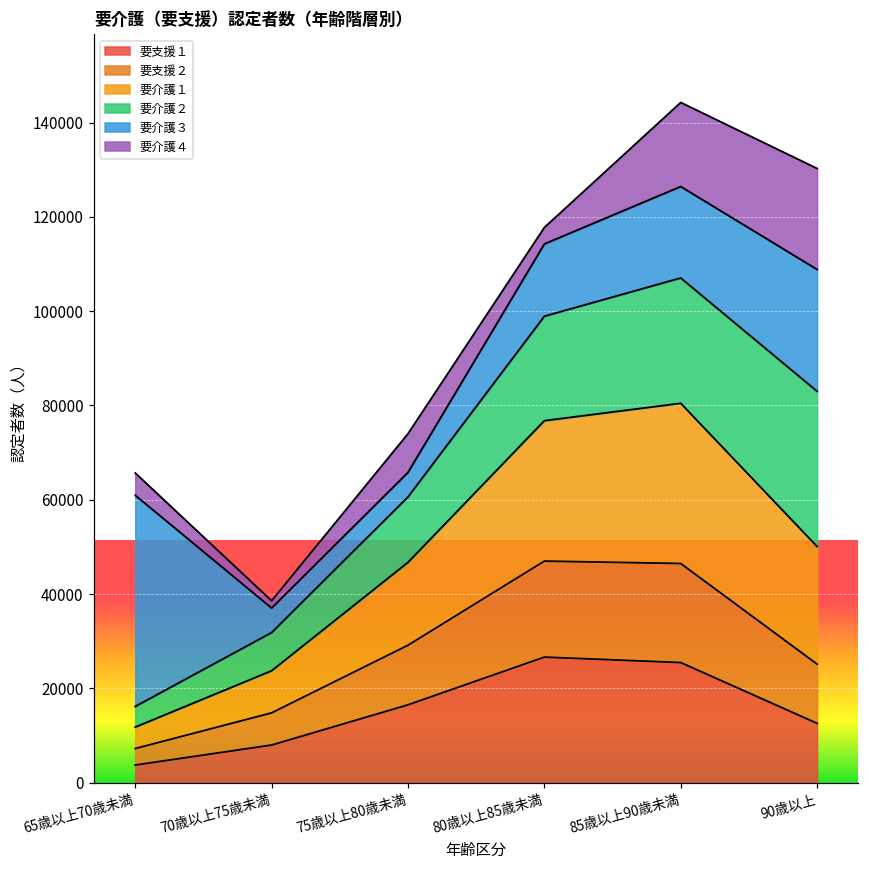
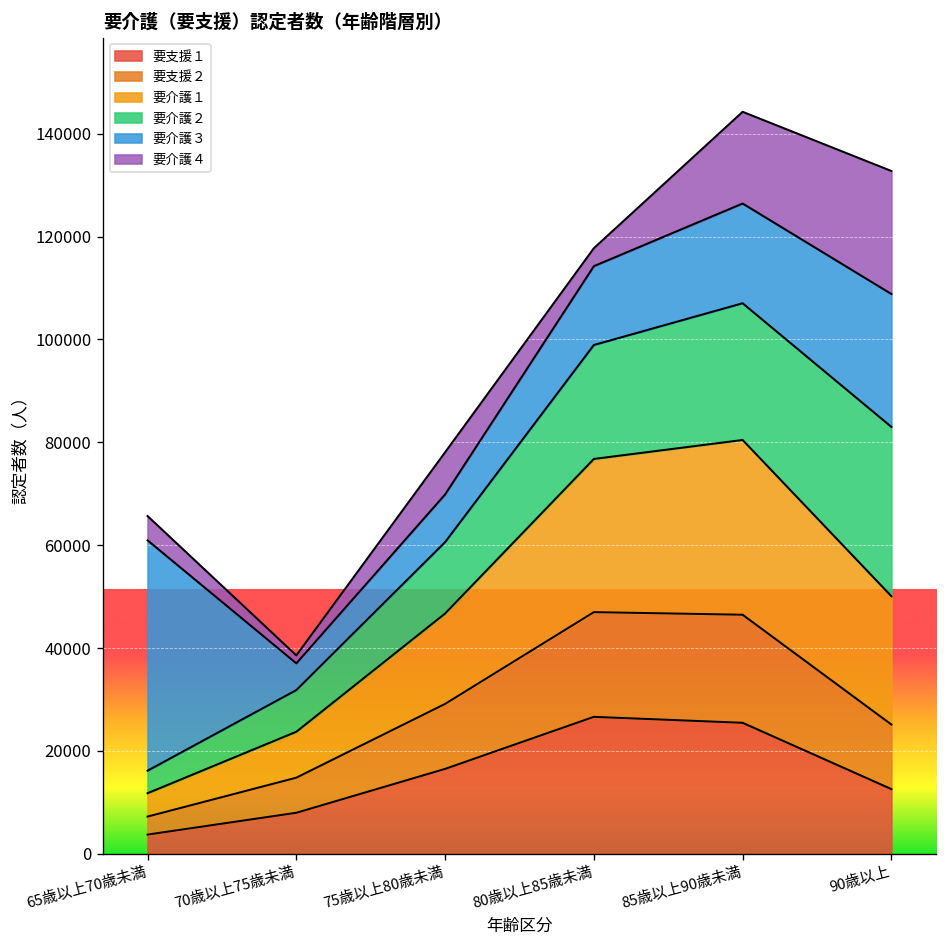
要介護３, 75歳以上80歳未満: 5000 -> 9000
要介護４, 90歳以上: 21000 -> 24000
